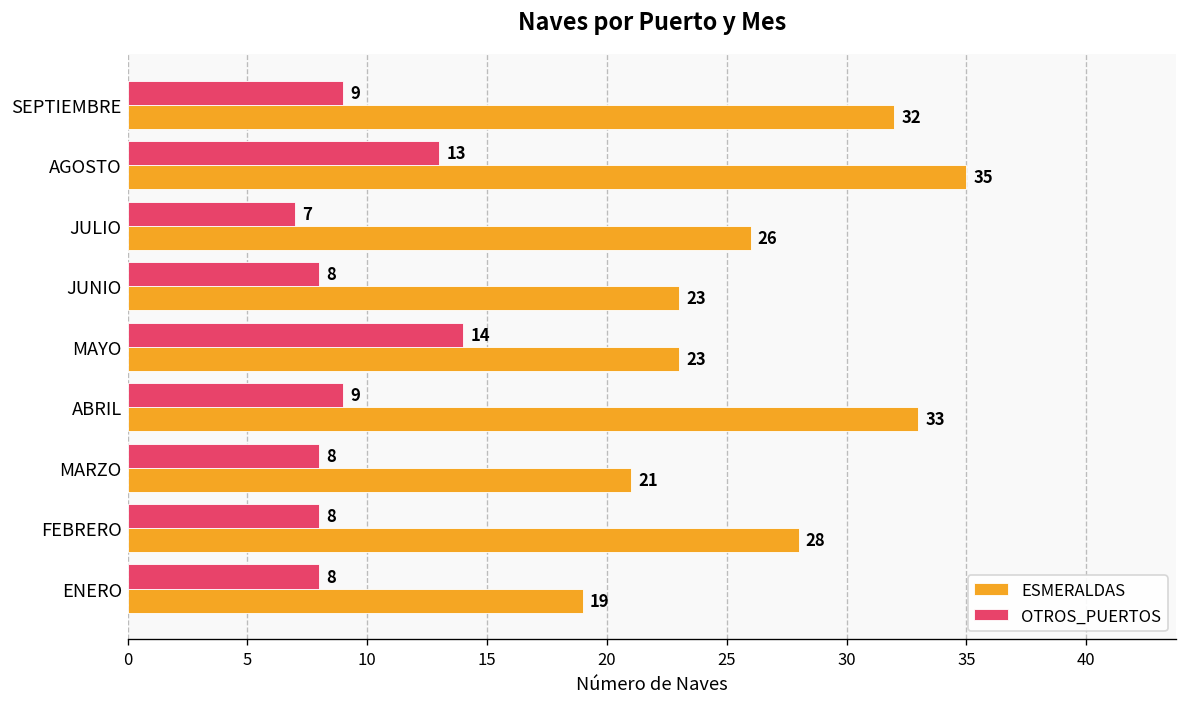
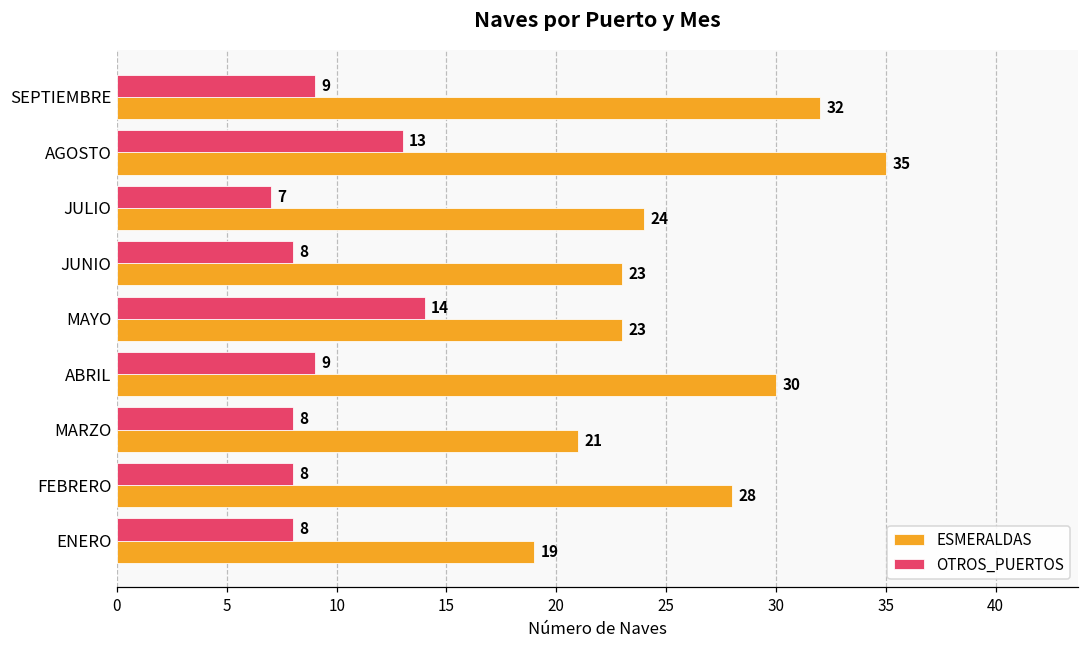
ESMERALDAS, JULIO: 26 -> 24
ESMERALDAS, ABRIL: 33 -> 30
